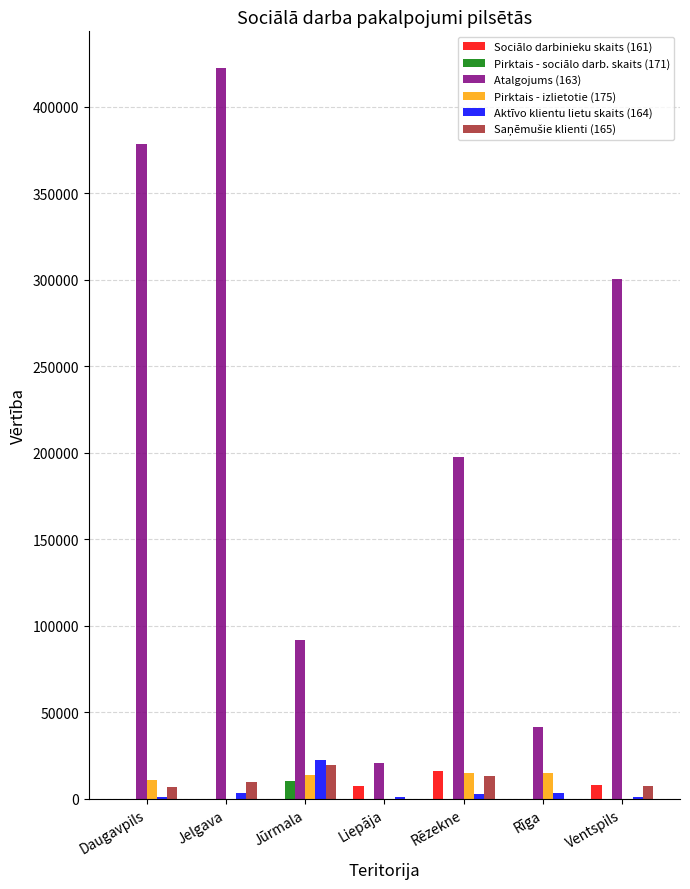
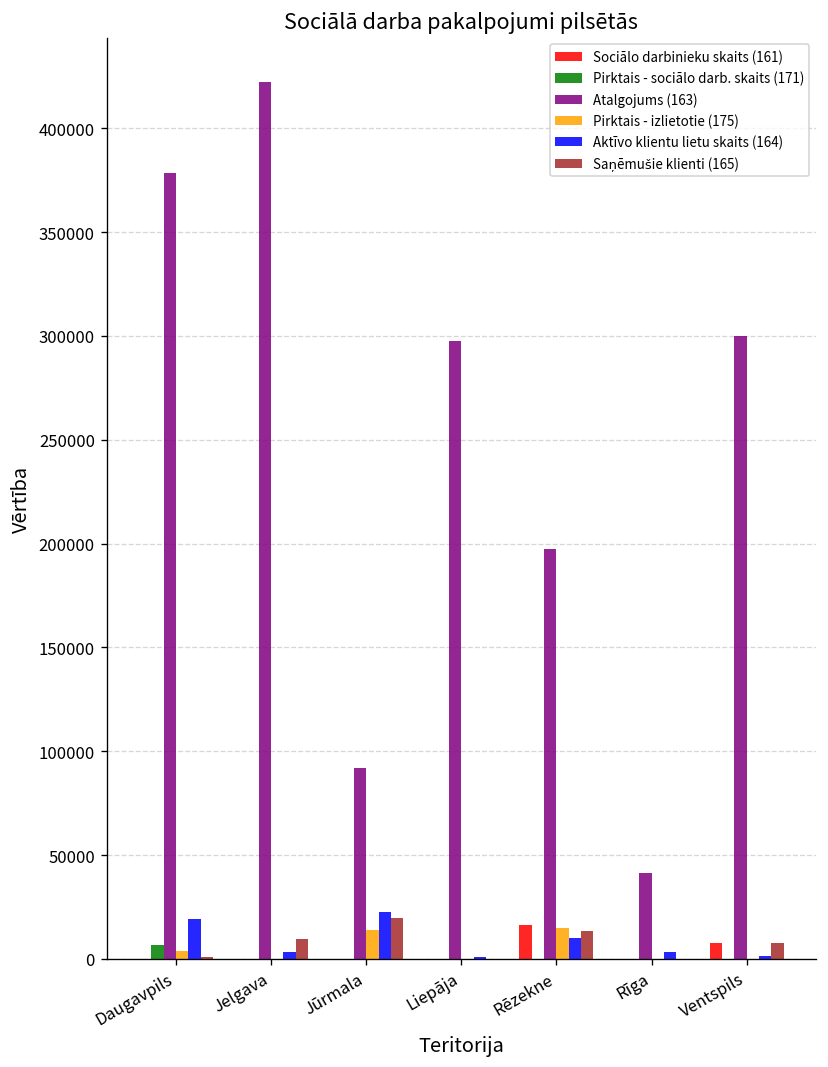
Pirktais - sociālo darb. skaits (171), Daugavpils: 0 -> 6000
Pirktais - izlietotie (175), Daugavpils: 11000 -> 4000
Aktīvo klientu lietu skaits (164), Daugavpils: 1000 -> 19000
Saņēmušie klienti (165), Daugavpils: 7000 -> 1000
Pirktais - sociālo darb. skaits (171), Jūrmala: 10000 -> 0
Sociālo darbinieku skaits (161), Liepāja: 8000 -> 0
Atalgojums (163), Liepāja: 20000 -> 298000
Aktīvo klientu lietu skaits (164), Rēzekne: 3000 -> 10000
Pirktais - izlietotie (175), Rīga: 15000 -> 0
